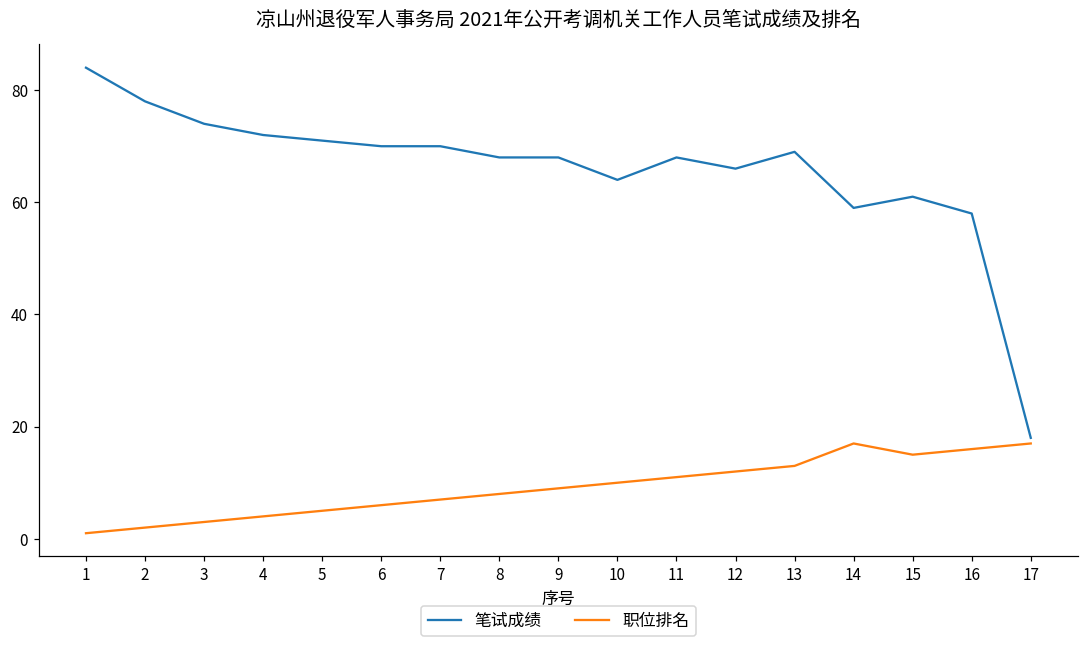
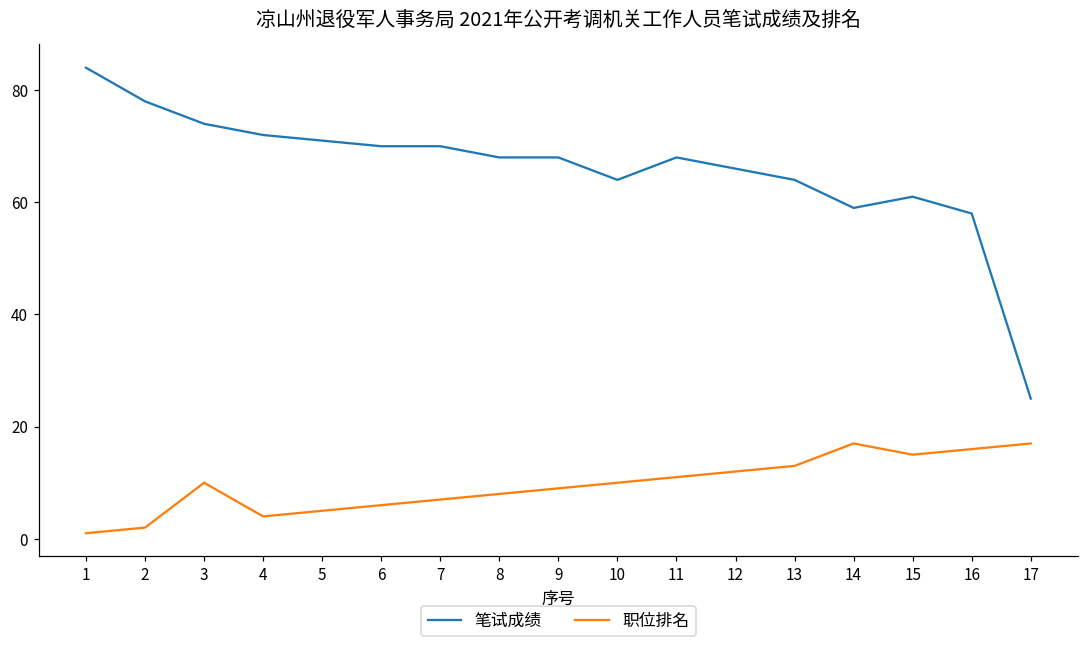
职位排名, 3: 3 -> 10
笔试成绩, 13: 69 -> 64
笔试成绩, 17: 18 -> 25
